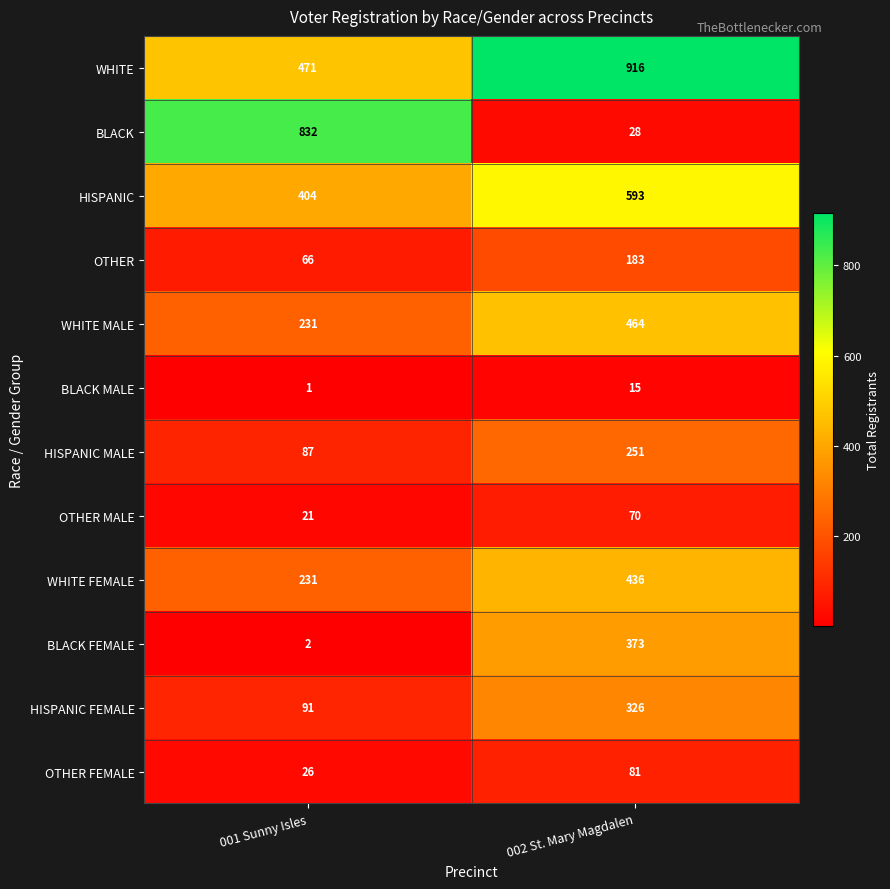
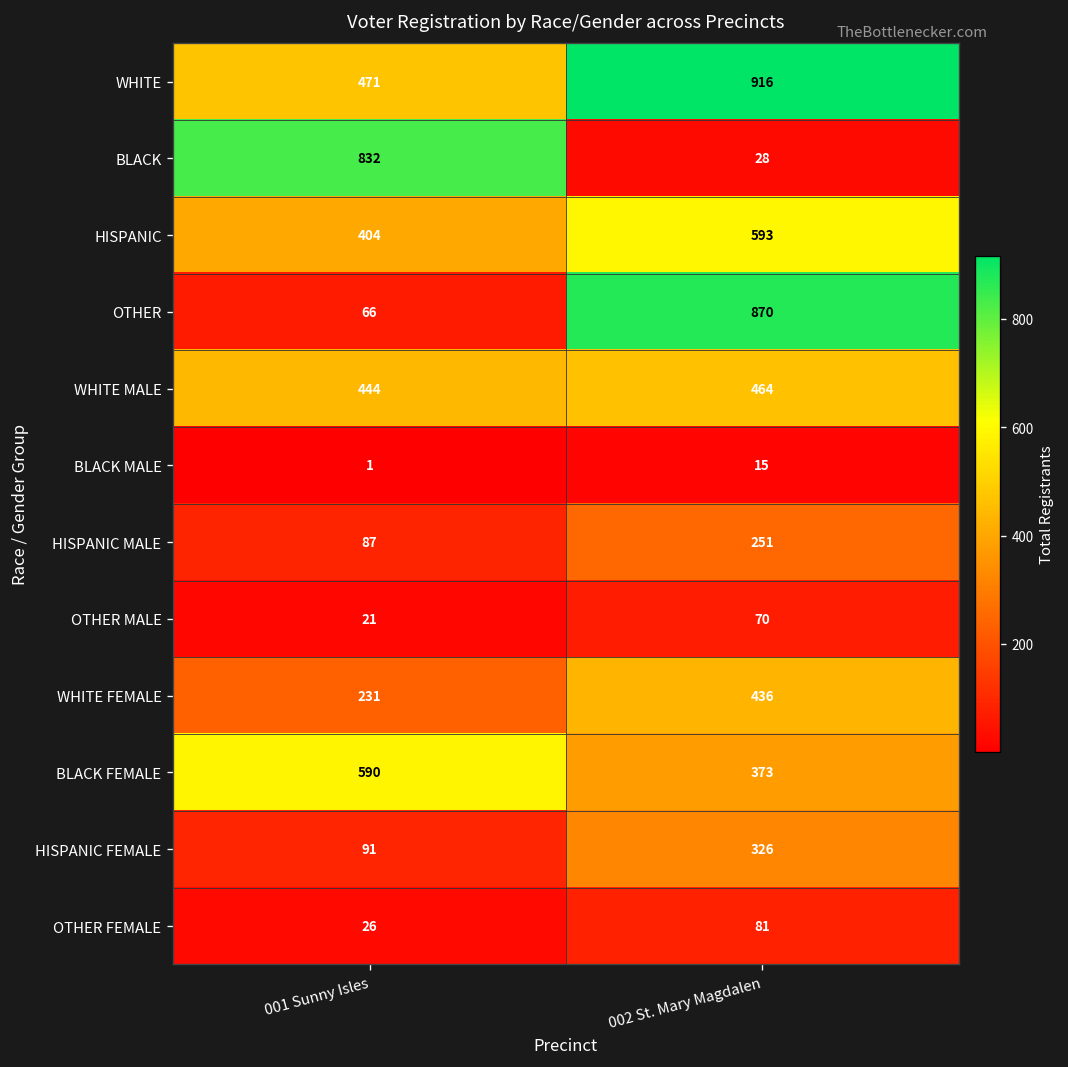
OTHER, 002 St. Mary Magdalen: 183 -> 870
WHITE MALE, 001 Sunny Isles: 231 -> 444
BLACK FEMALE, 001 Sunny Isles: 2 -> 590
